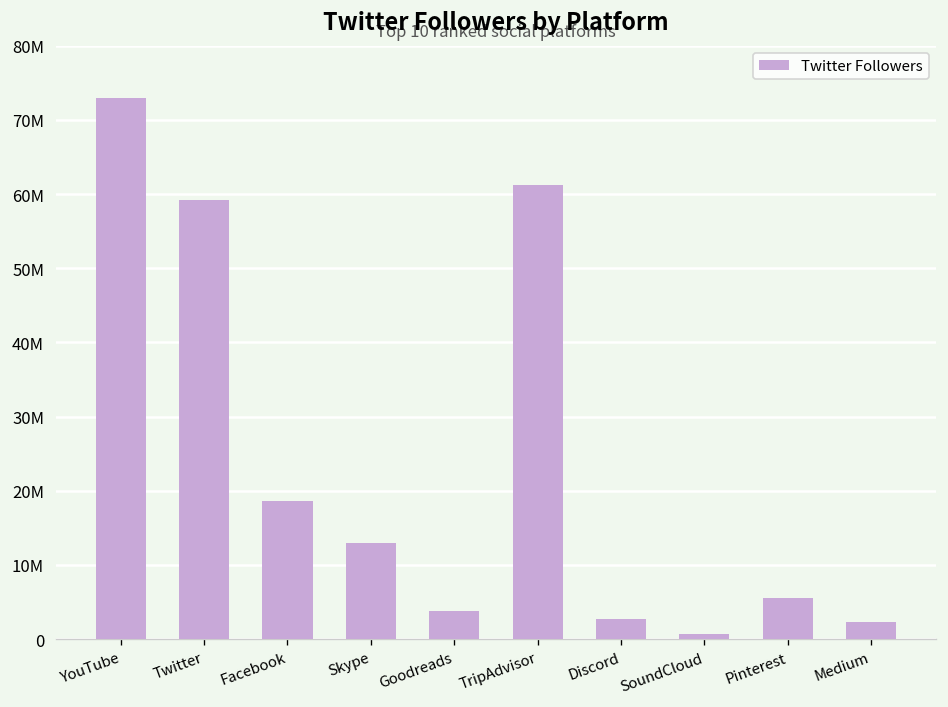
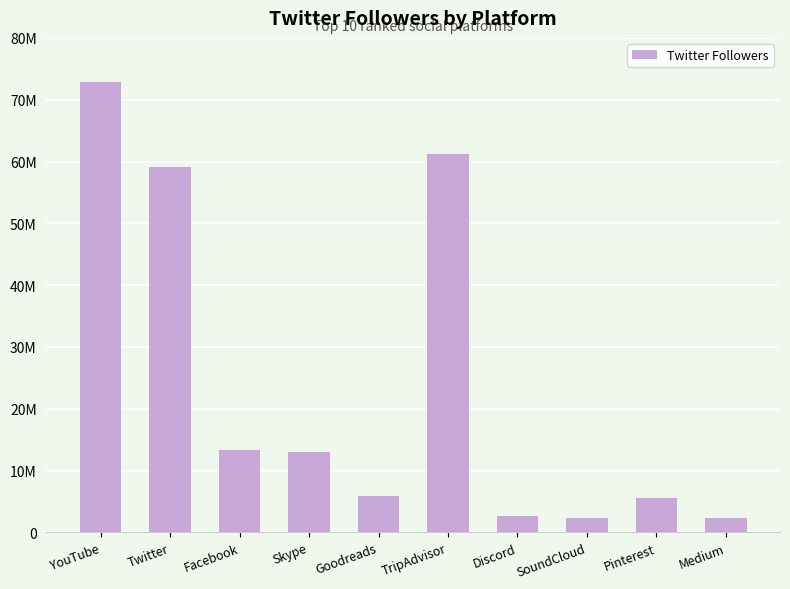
Facebook: 19000000 -> 13000000
Goodreads: 4000000 -> 6000000
SoundCloud: 1000000 -> 2000000
